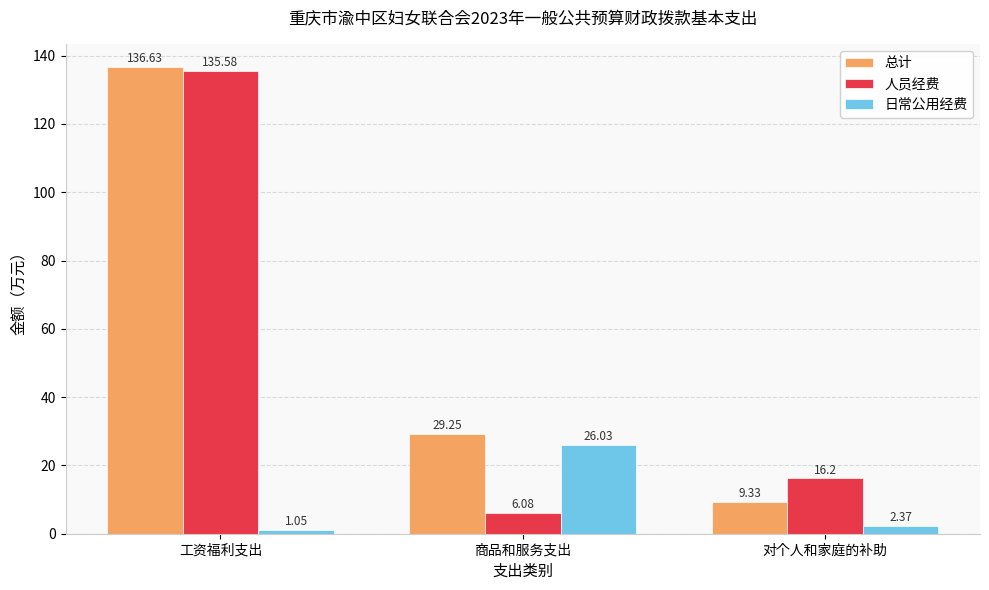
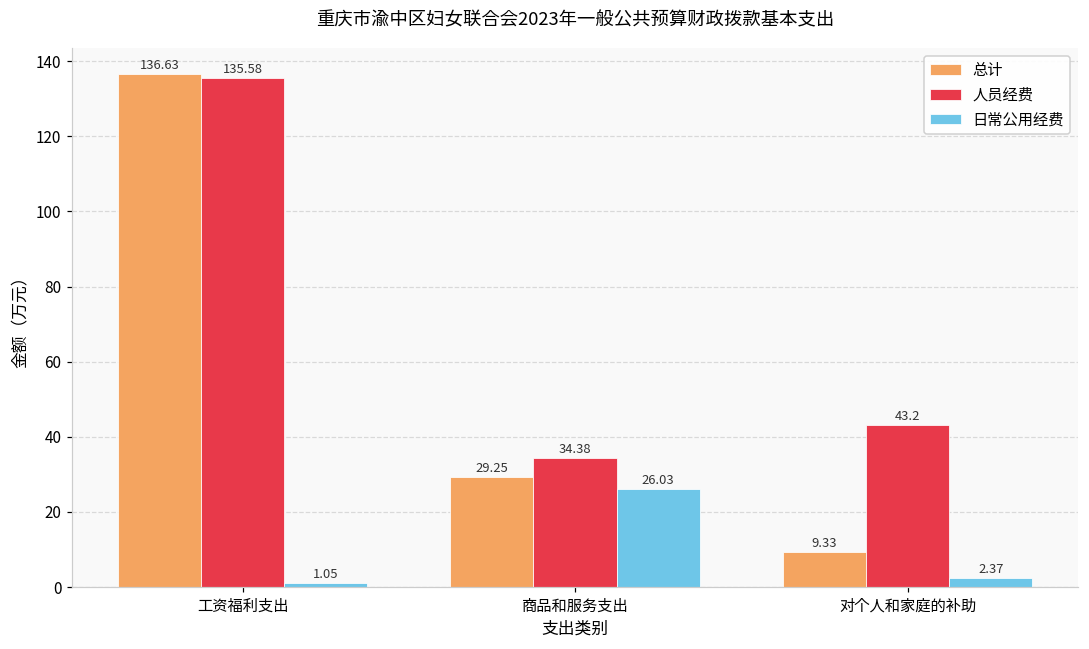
人员经费, 商品和服务支出: 6.08 -> 34.38
人员经费, 对个人和家庭的补助: 16.2 -> 43.2
